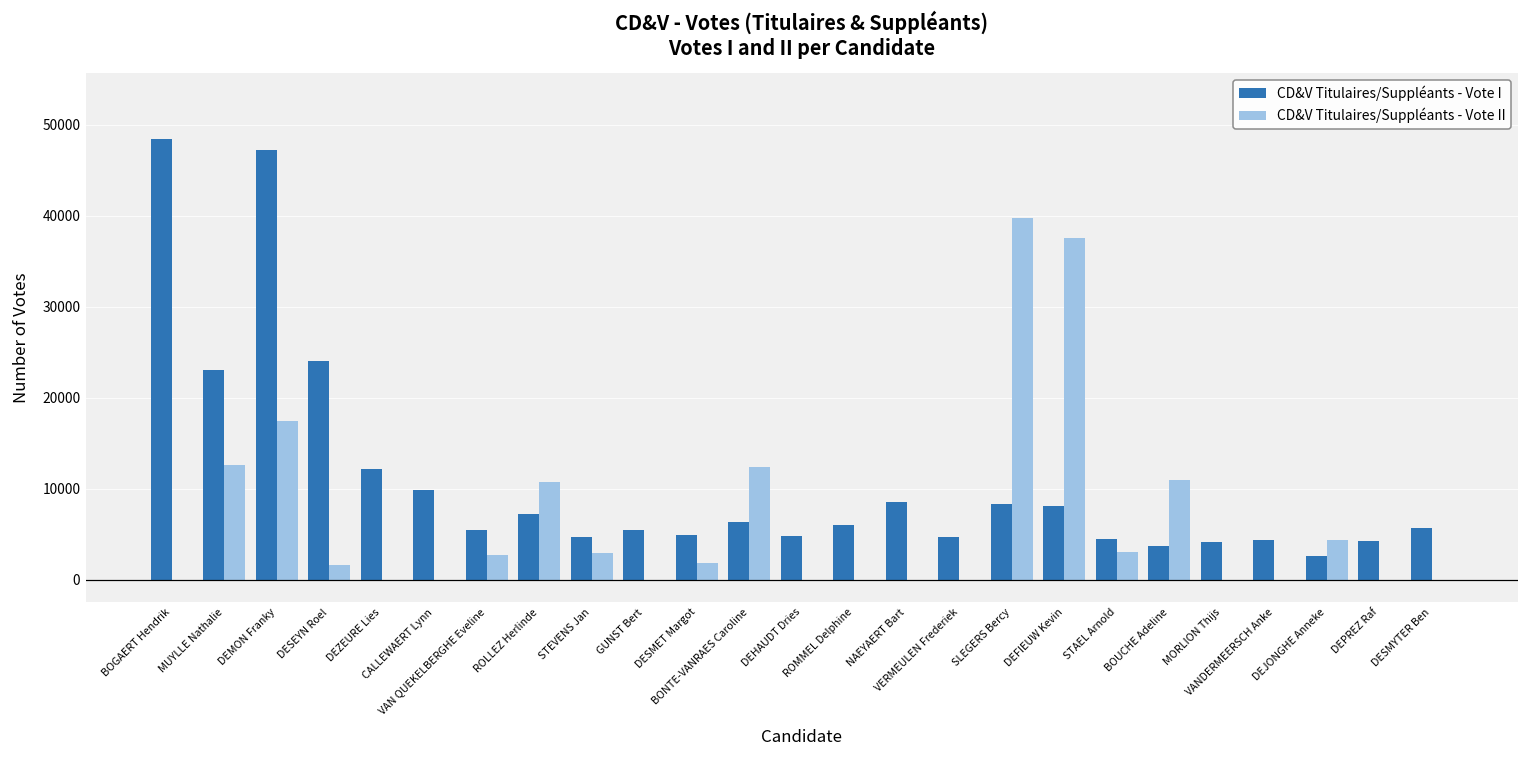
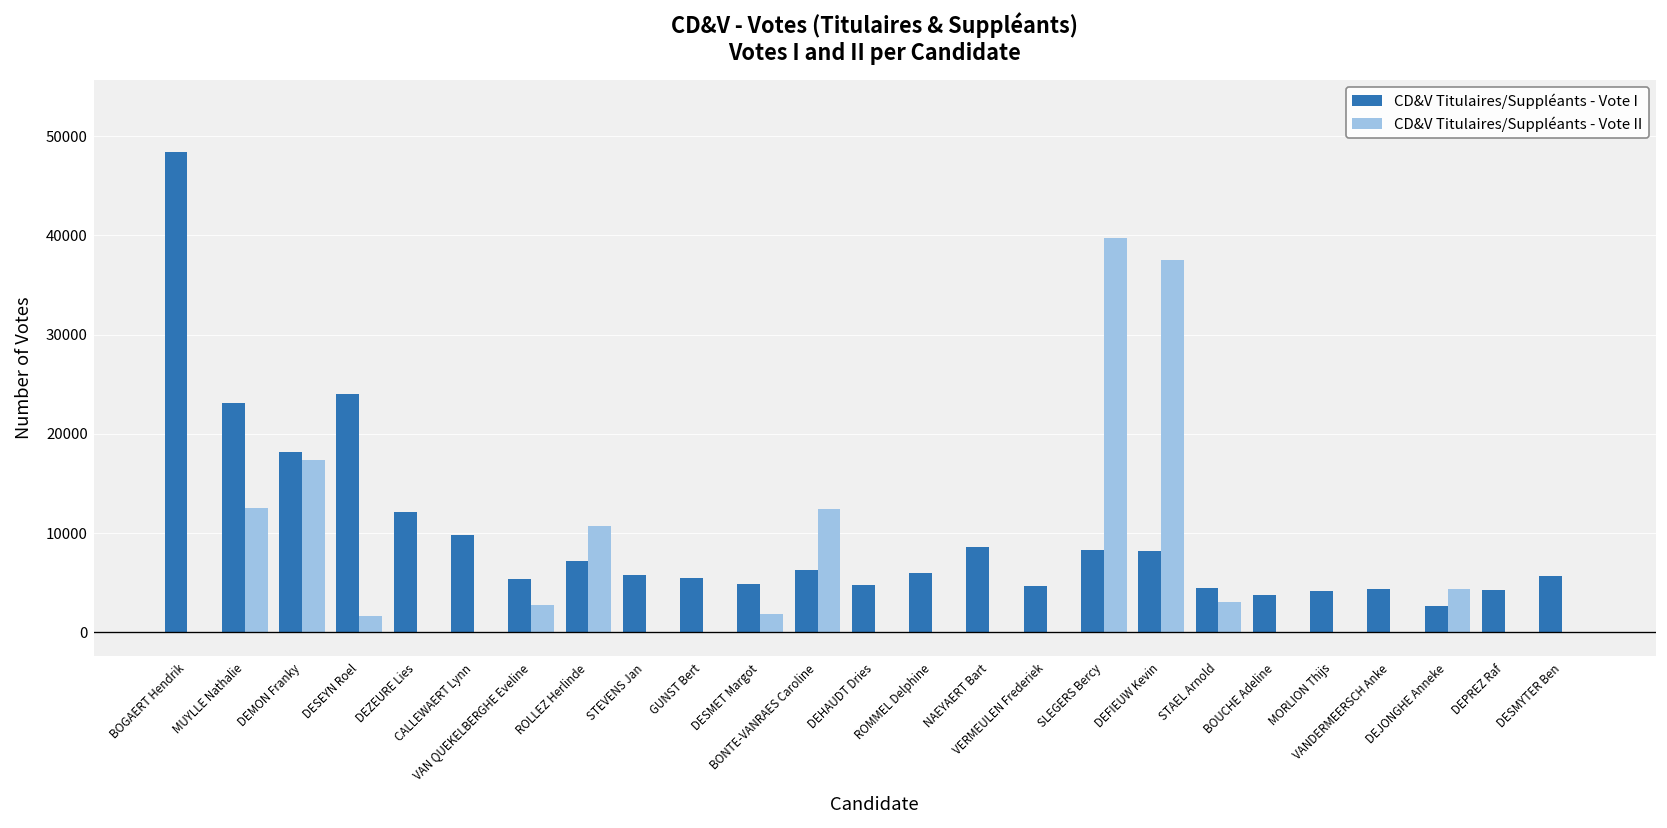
CD&V Titulaires/Suppléants - Vote I, DEMON Franky: 47000 -> 18000
CD&V Titulaires/Suppléants - Vote I, STEVENS Jan: 5000 -> 6000
CD&V Titulaires/Suppléants - Vote II, STEVENS Jan: 3000 -> 0
CD&V Titulaires/Suppléants - Vote II, BOUCHE Adeline: 11000 -> 0
